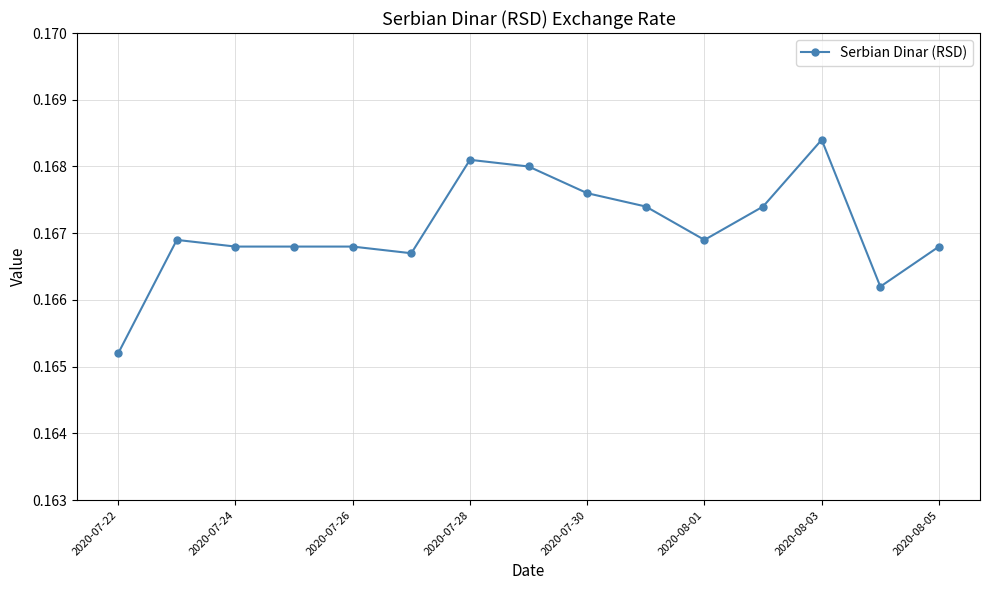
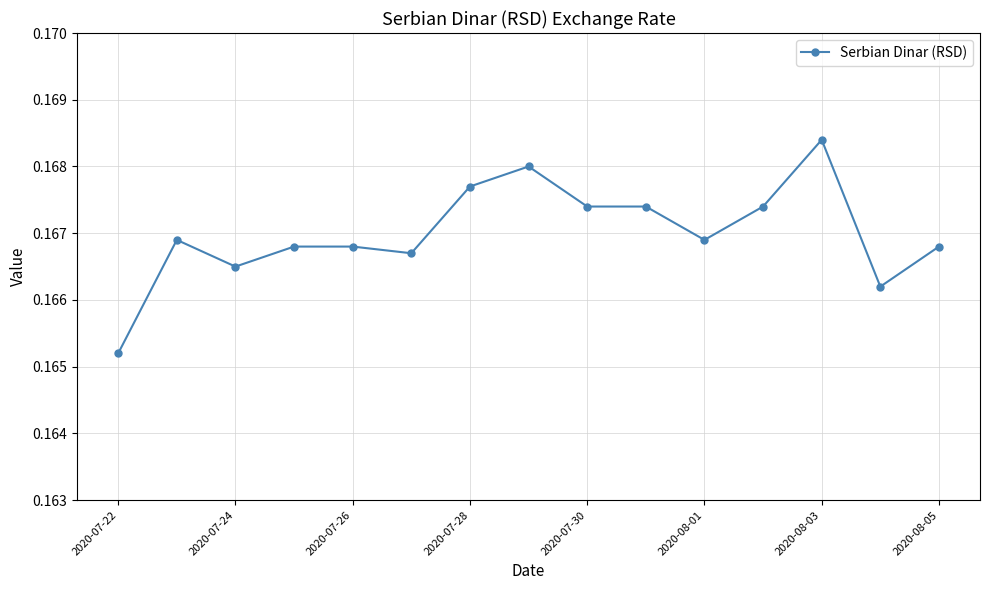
2020-07-24: 0.1668 -> 0.1665
2020-07-28: 0.1681 -> 0.1677
2020-07-30: 0.1676 -> 0.1674
